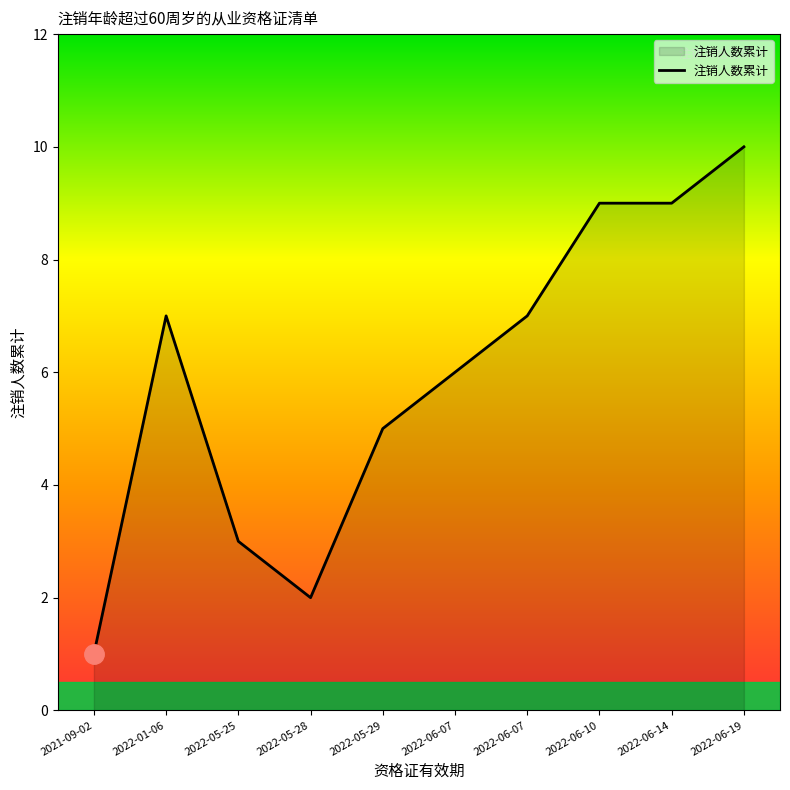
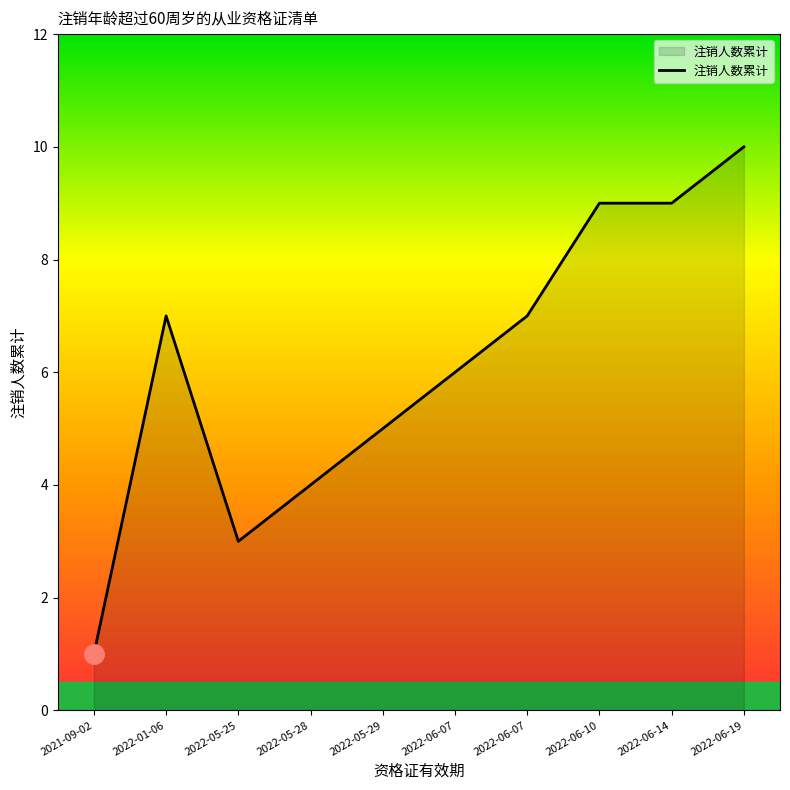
注销人数累计, 2022-05-28: 2 -> 4
